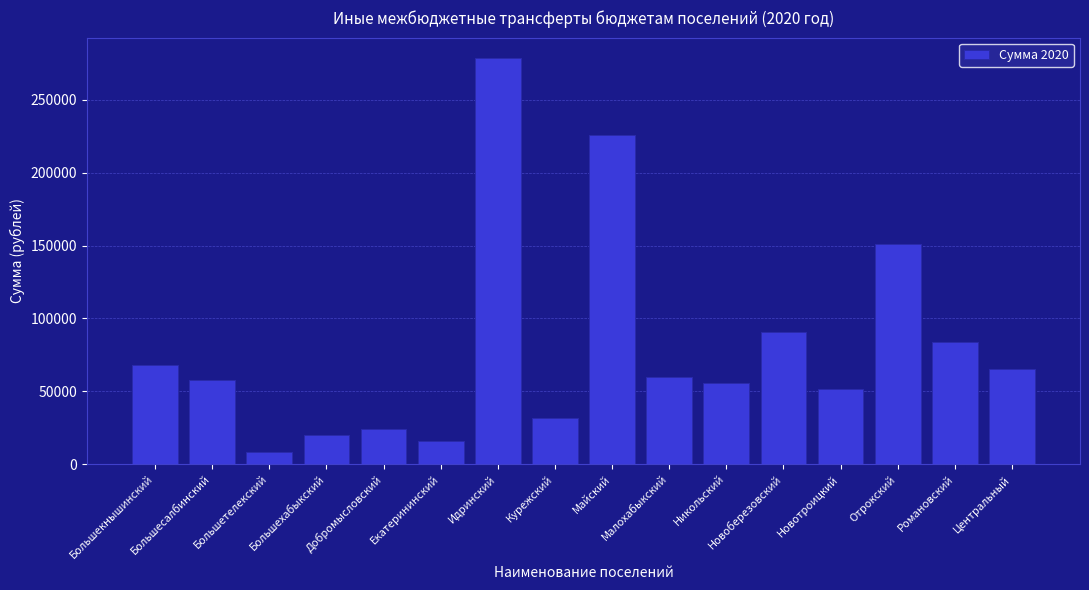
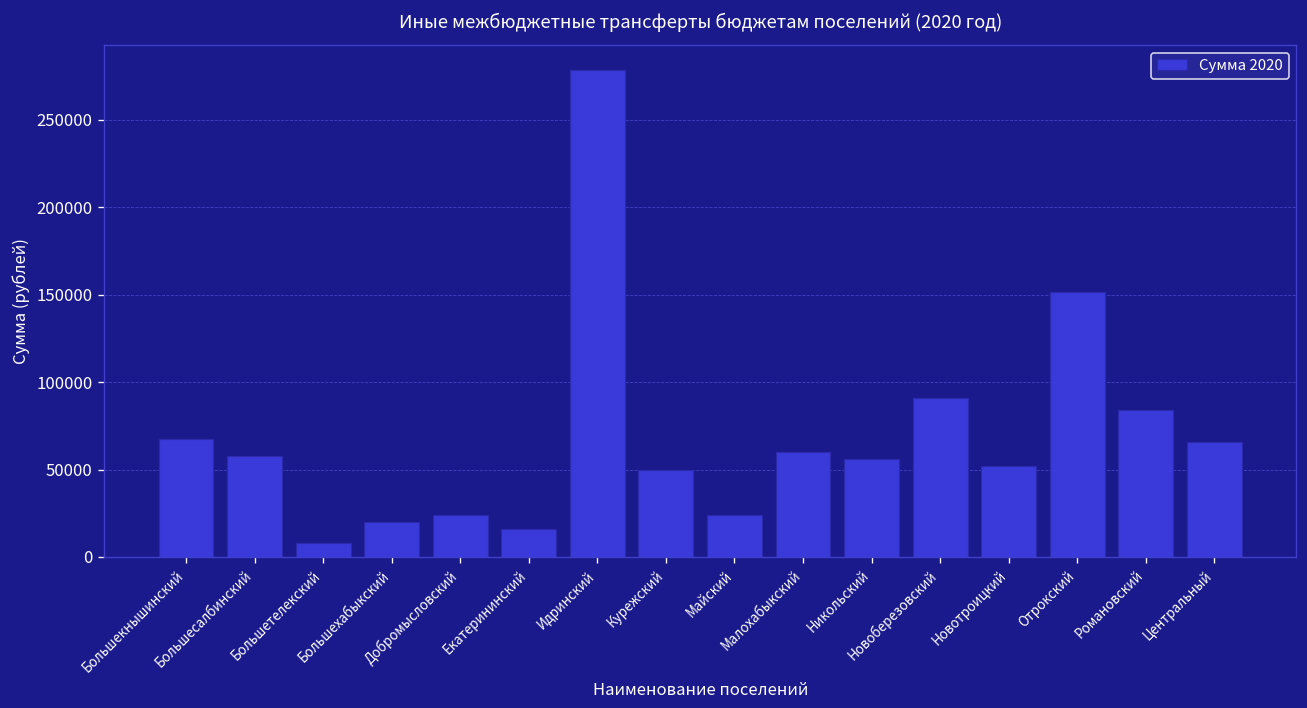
Курежский: 32000 -> 50000
Майский: 226000 -> 24000
